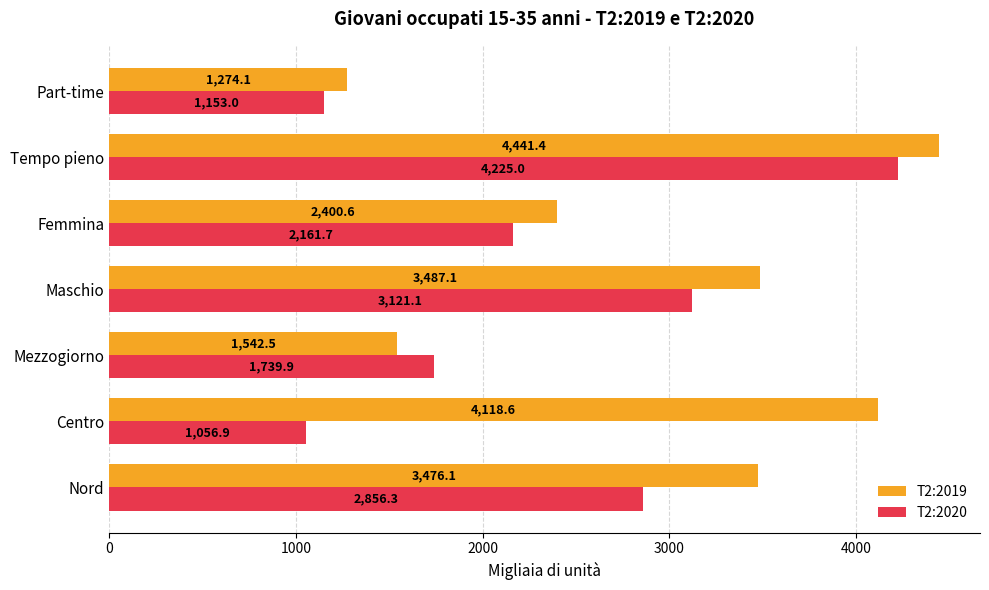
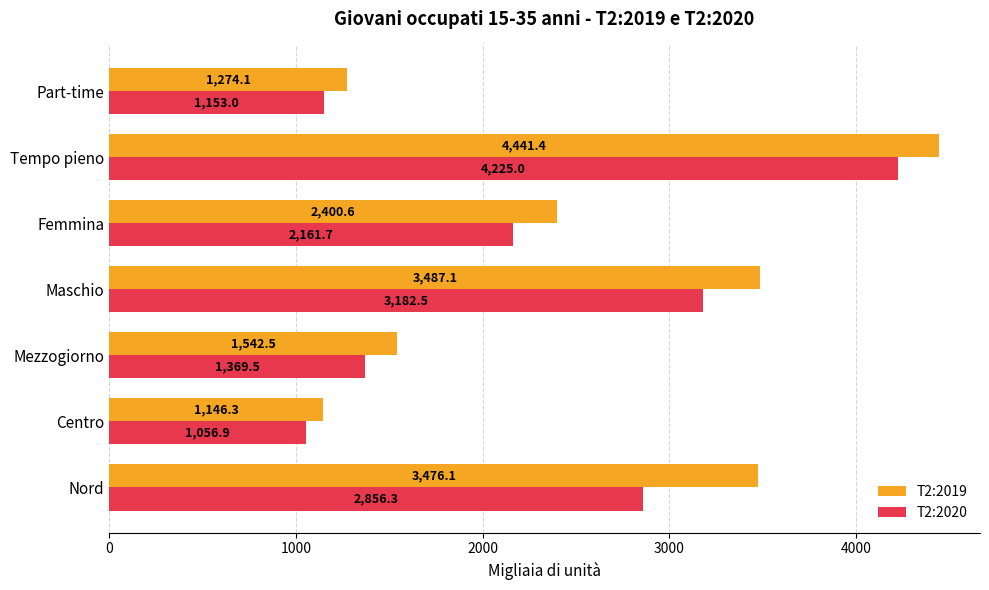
T2:2020, Maschio: 3,121.1 -> 3,182.5
T2:2020, Mezzogiorno: 1,739.9 -> 1,369.5
T2:2019, Centro: 4,118.6 -> 1,146.3
